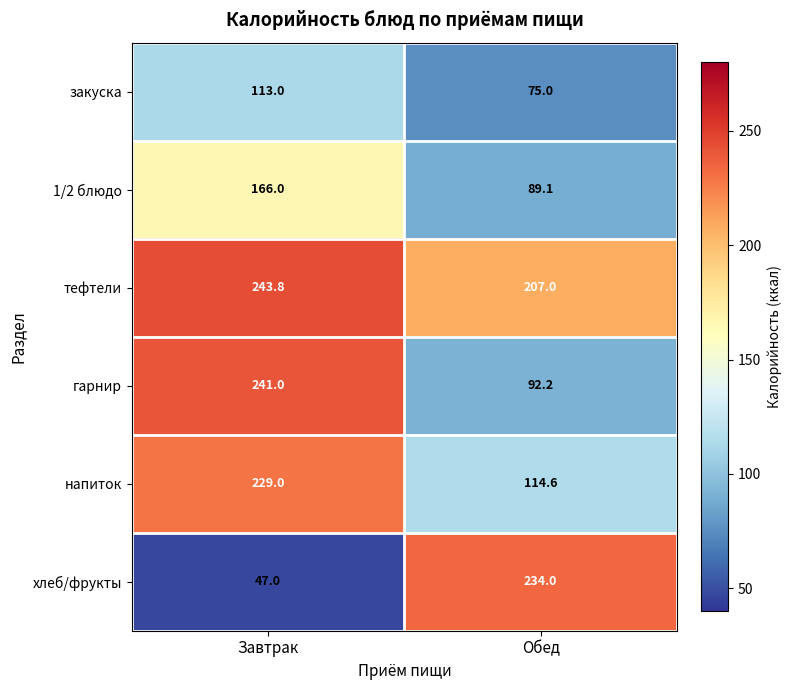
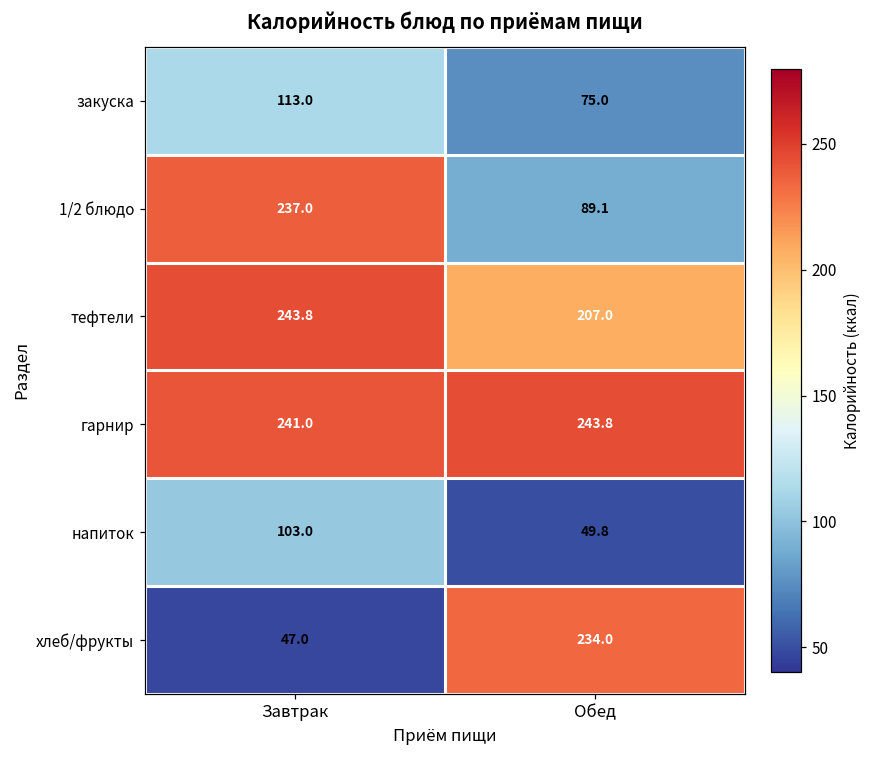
1/2 блюдо, Завтрак: 166.0 -> 237.0
гарнир, Обед: 92.2 -> 243.8
напиток, Завтрак: 229.0 -> 103.0
напиток, Обед: 114.6 -> 49.8
